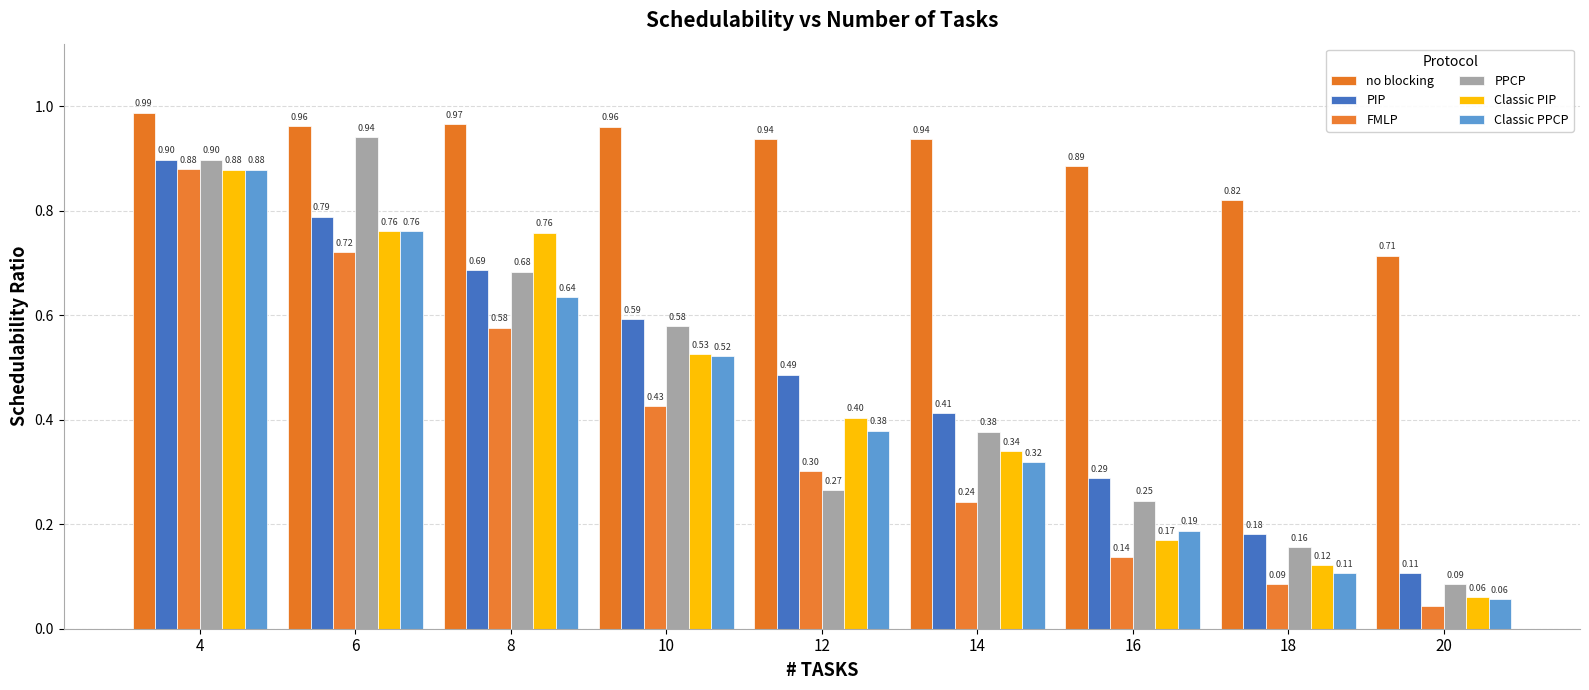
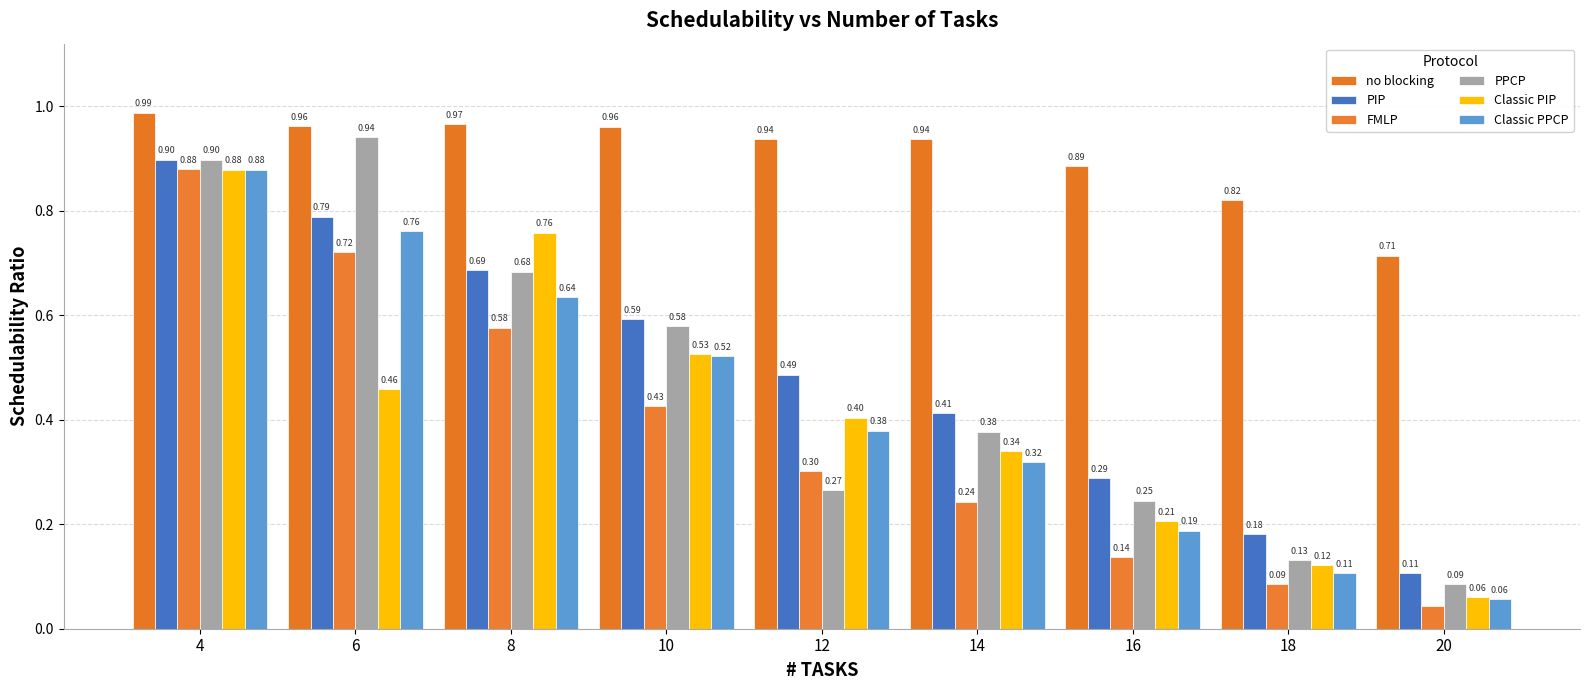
Classic PIP, 6: 0.76 -> 0.46
Classic PIP, 16: 0.17 -> 0.21
PPCP, 18: 0.16 -> 0.13
